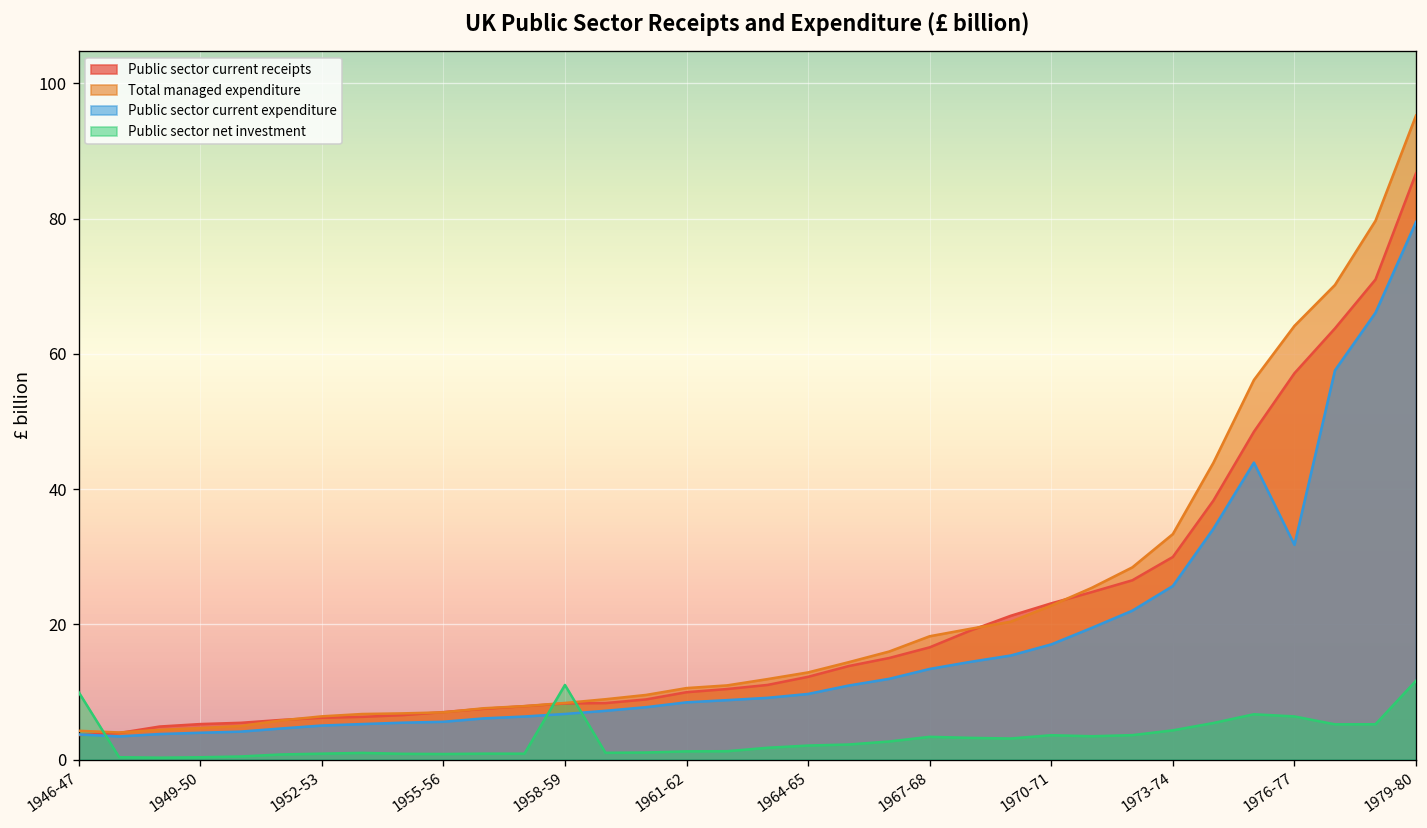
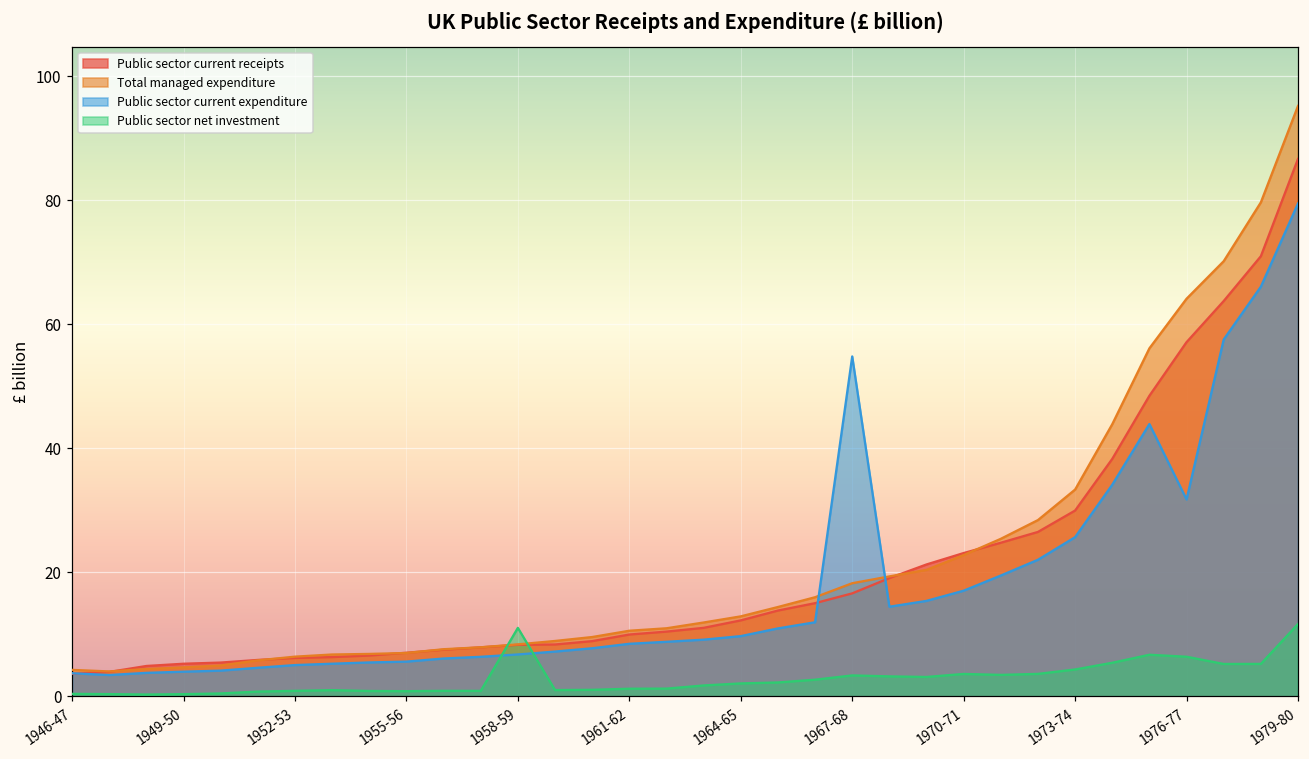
Public sector net investment, 1946-47: 10 -> 0
Public sector current expenditure, 1967-68: 13 -> 55
